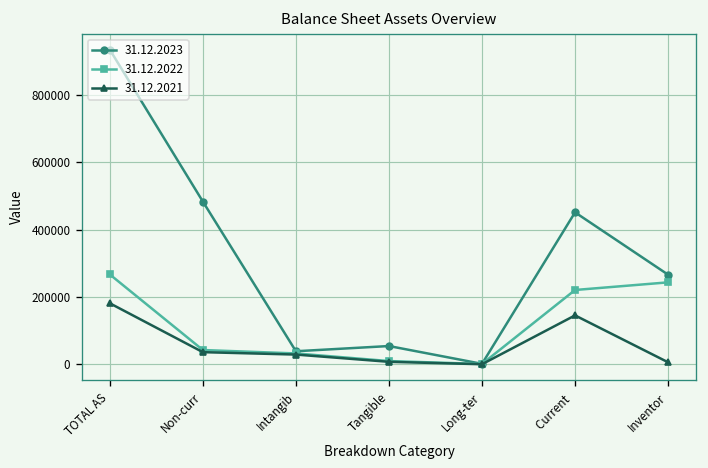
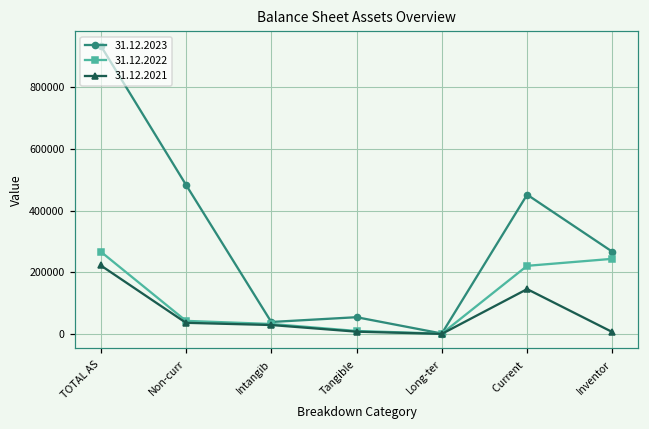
31.12.2021, TOTAL AS: 180000 -> 220000
